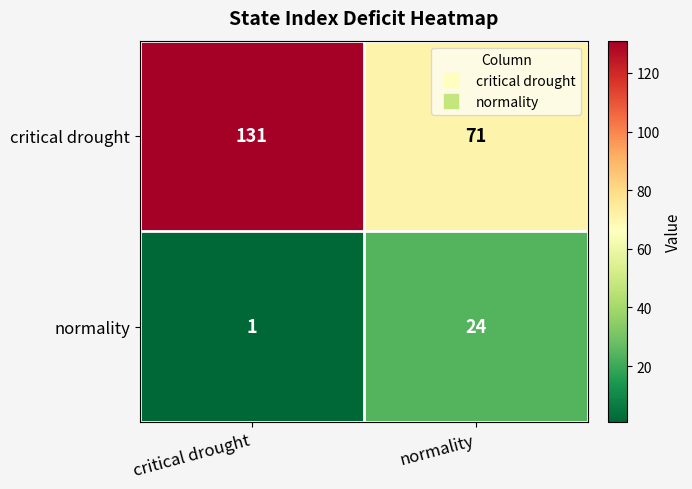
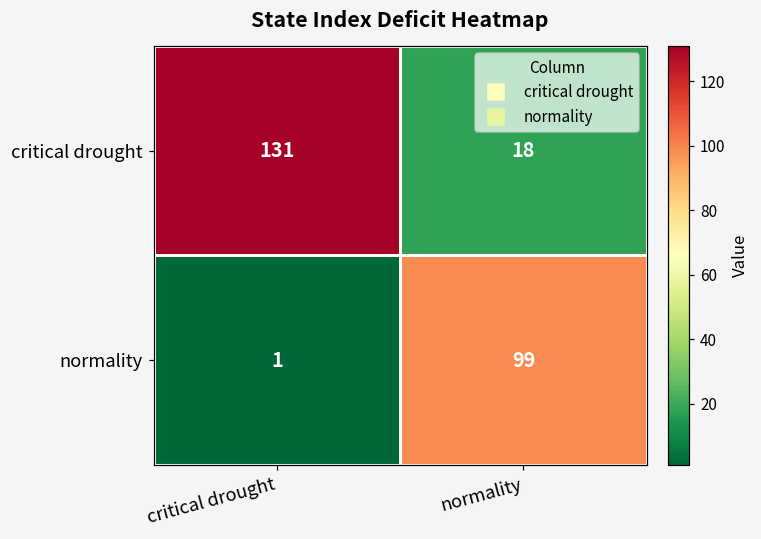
critical drought, normality: 71 -> 18
normality, normality: 24 -> 99
